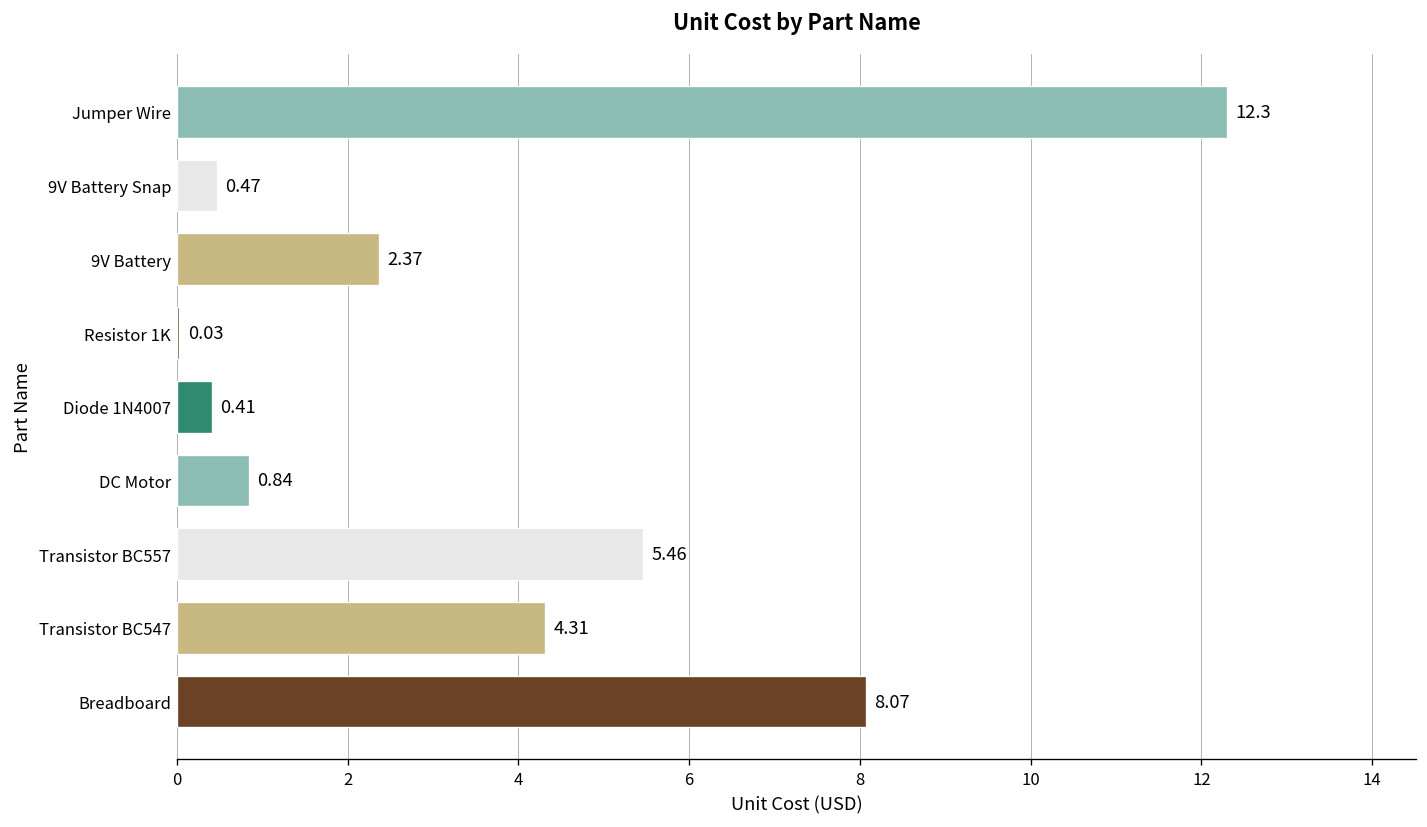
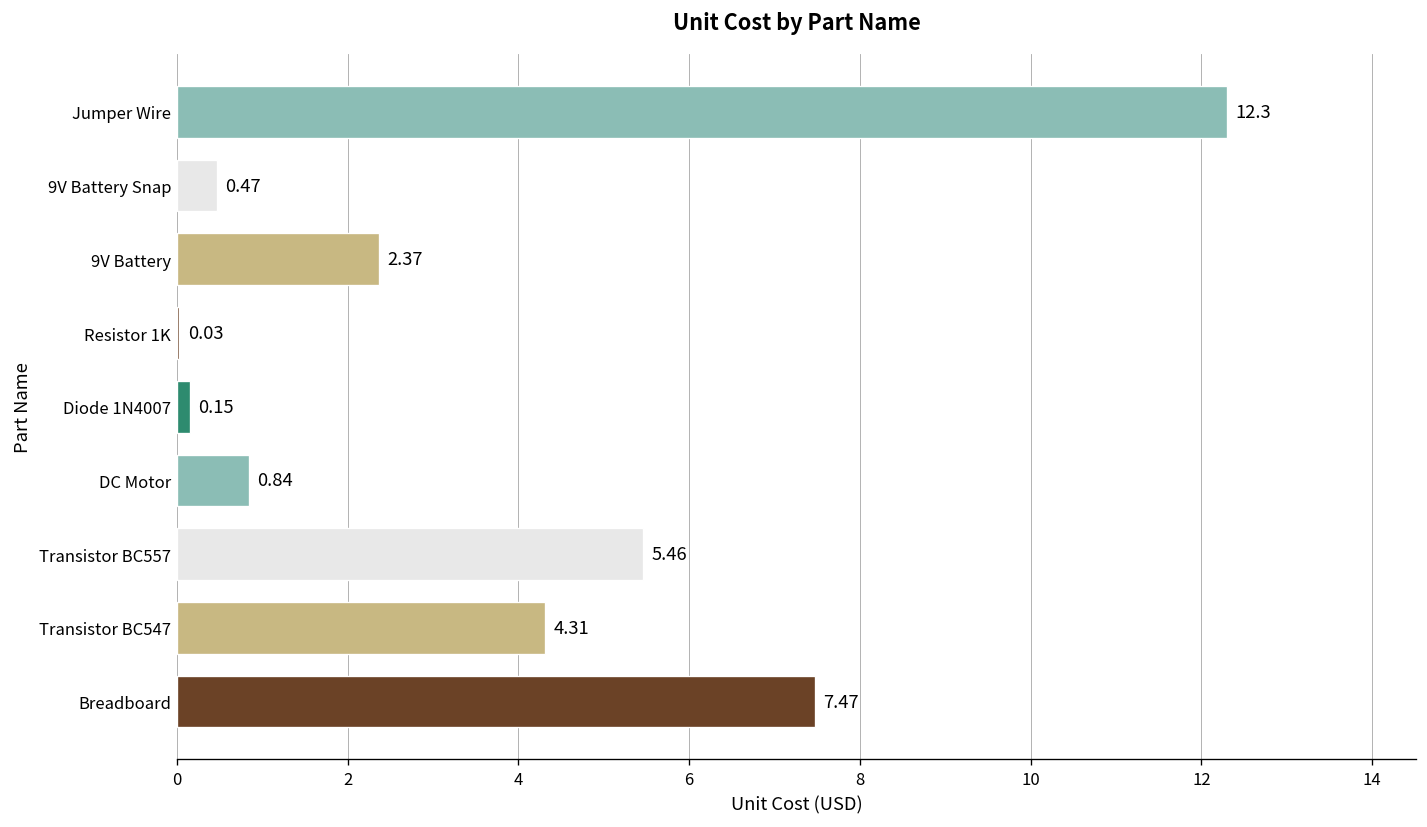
Diode 1N4007: 0.41 -> 0.15
Breadboard: 8.07 -> 7.47
